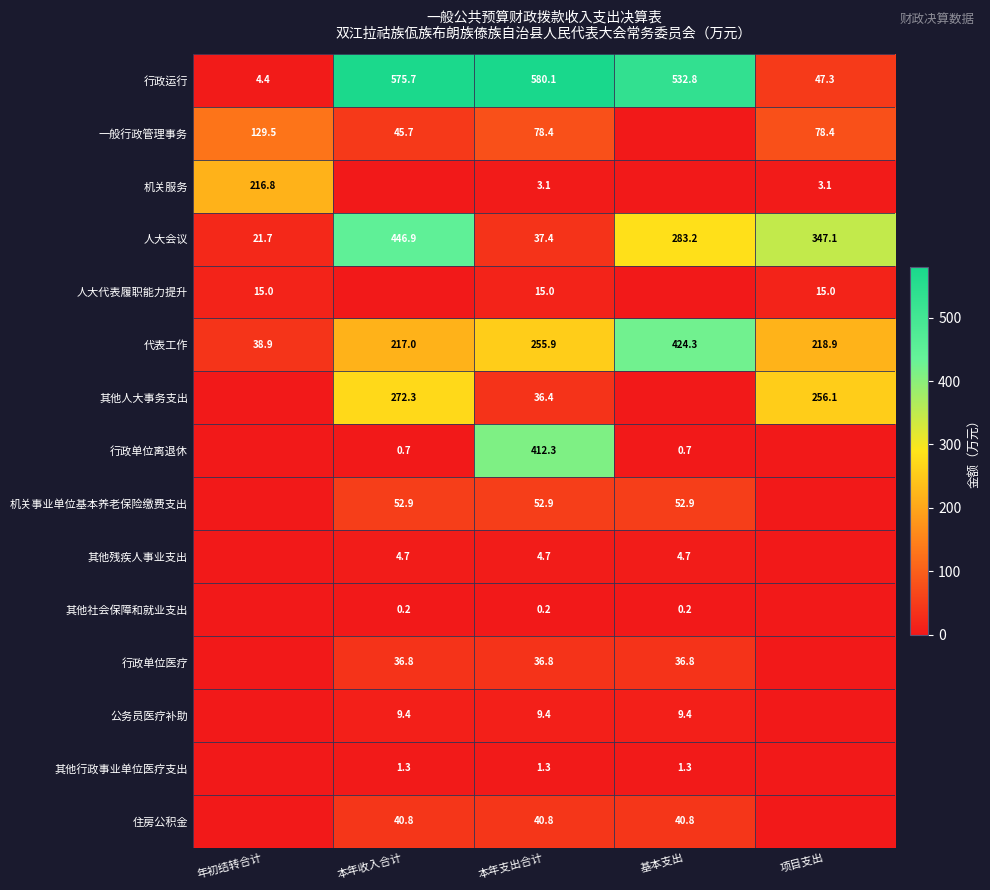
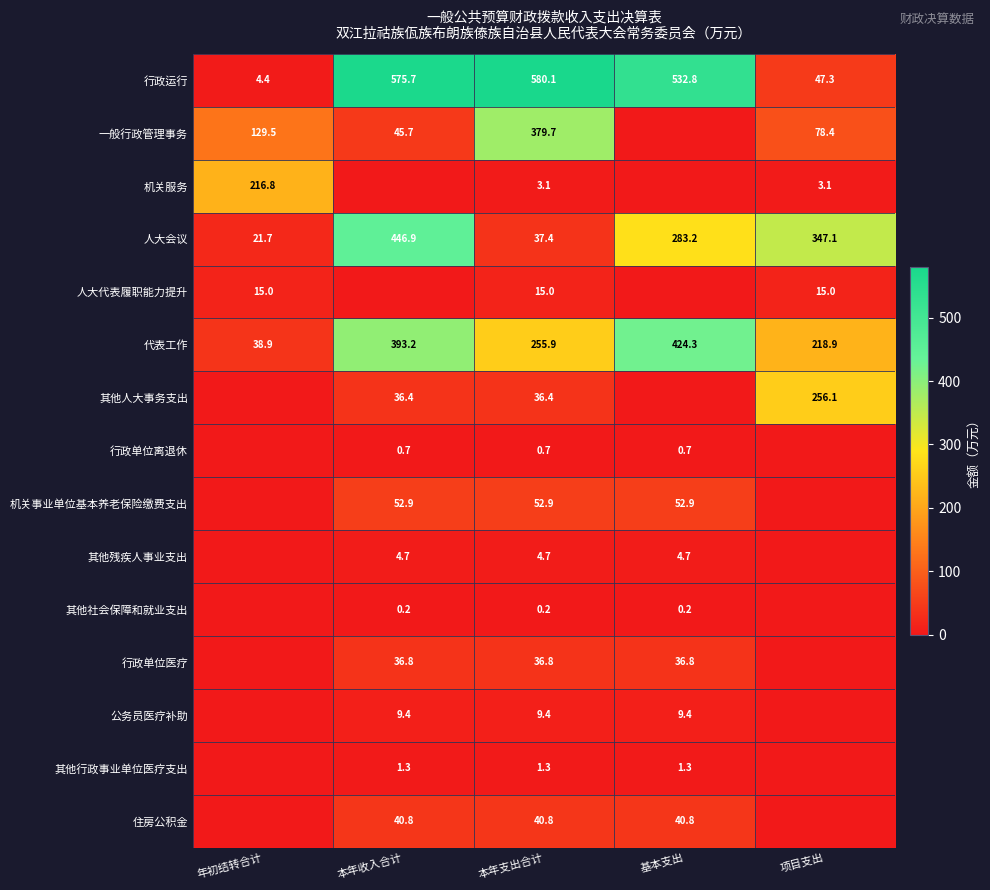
一般行政管理事务, 本年支出合计: 78.4 -> 379.7
代表工作, 本年收入合计: 217.0 -> 393.2
其他人大事务支出, 本年收入合计: 272.3 -> 36.4
行政单位离退休, 本年支出合计: 412.3 -> 0.7
